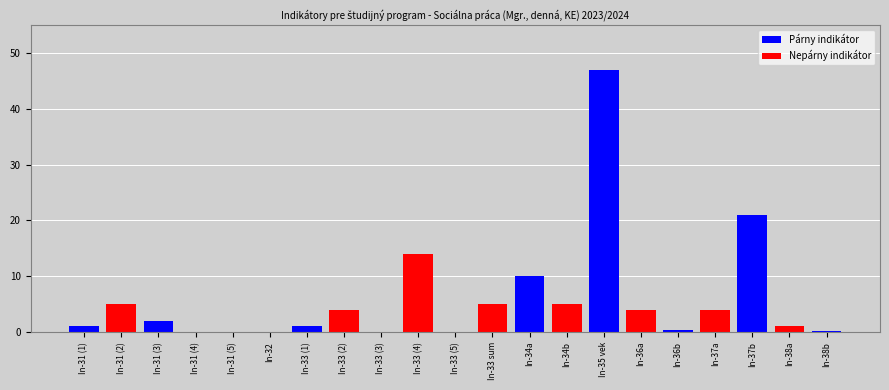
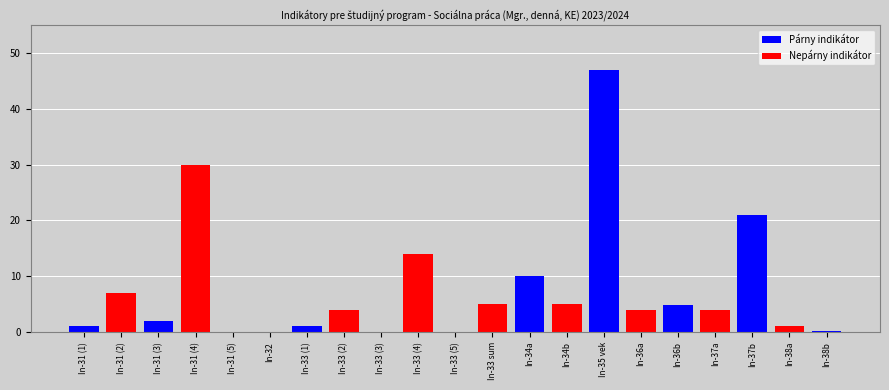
Nepárny indikátor, In-31 (2): 5 -> 7
Nepárny indikátor, In-31 (4): 0 -> 30
Párny indikátor, In-36b: 0 -> 5
